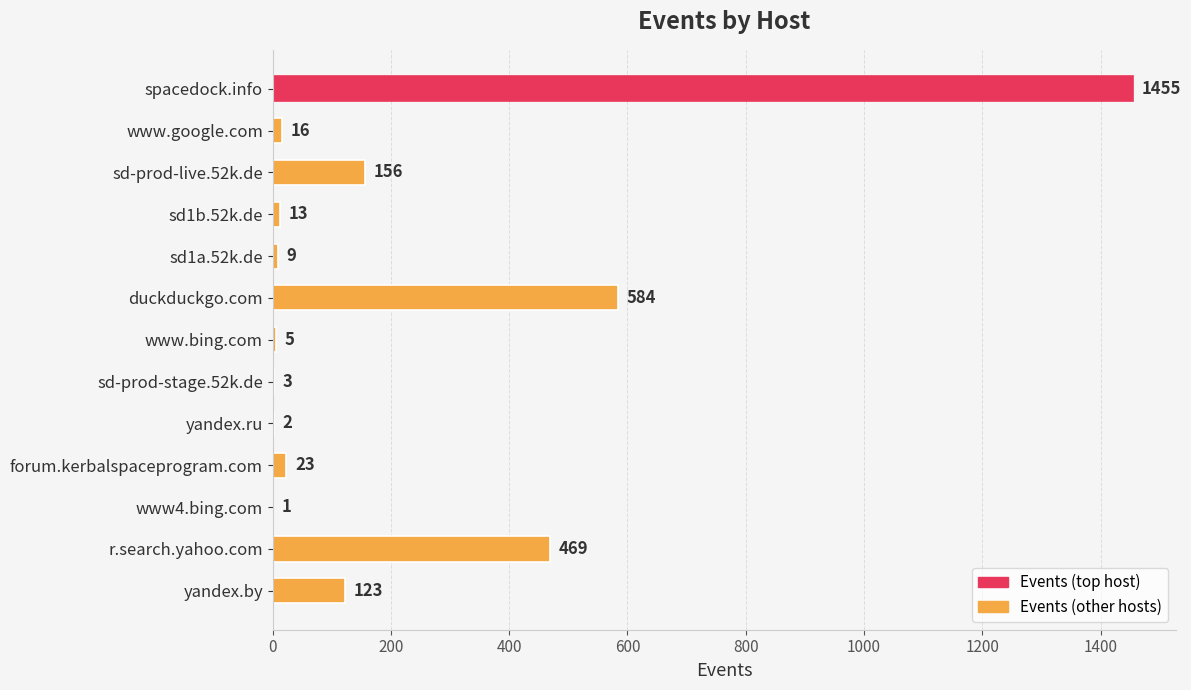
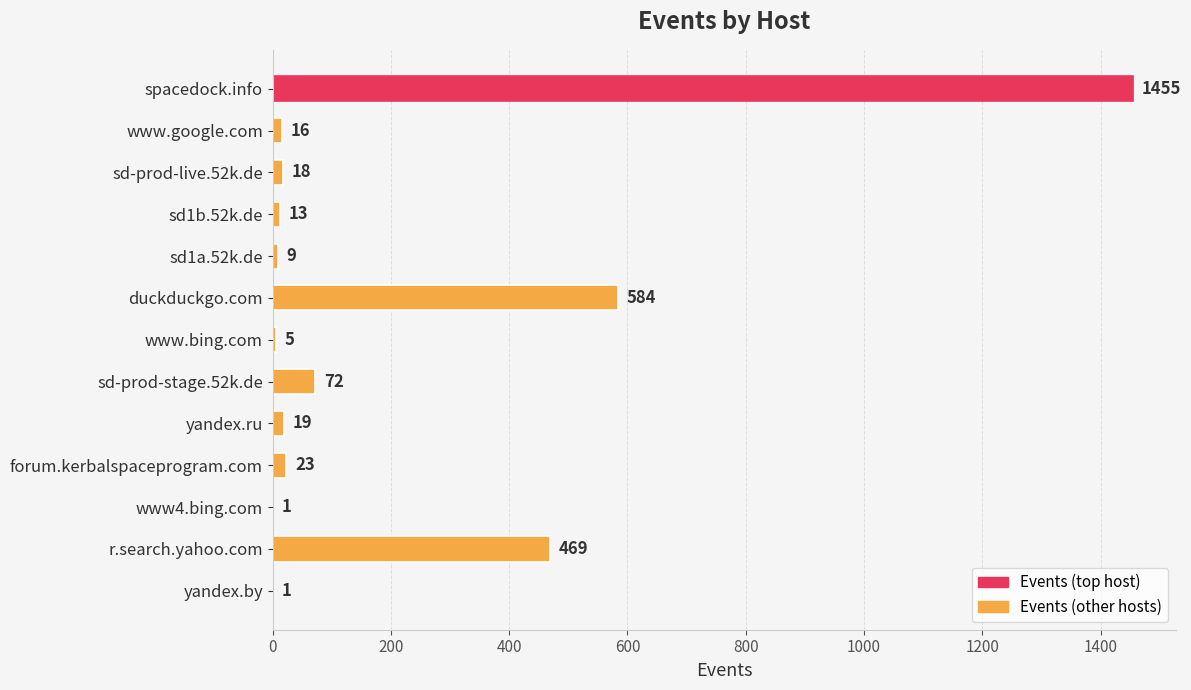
sd-prod-live.52k.de: 156 -> 18
sd-prod-stage.52k.de: 3 -> 72
yandex.ru: 2 -> 19
yandex.by: 123 -> 1
